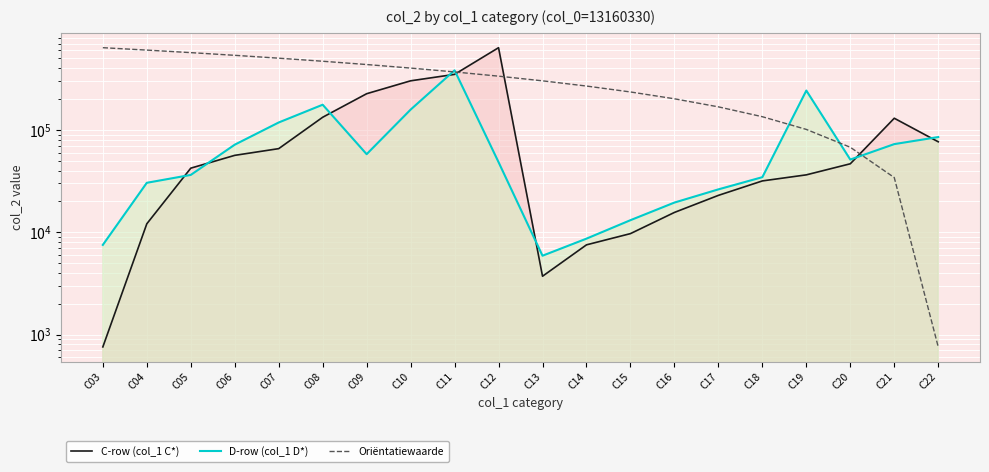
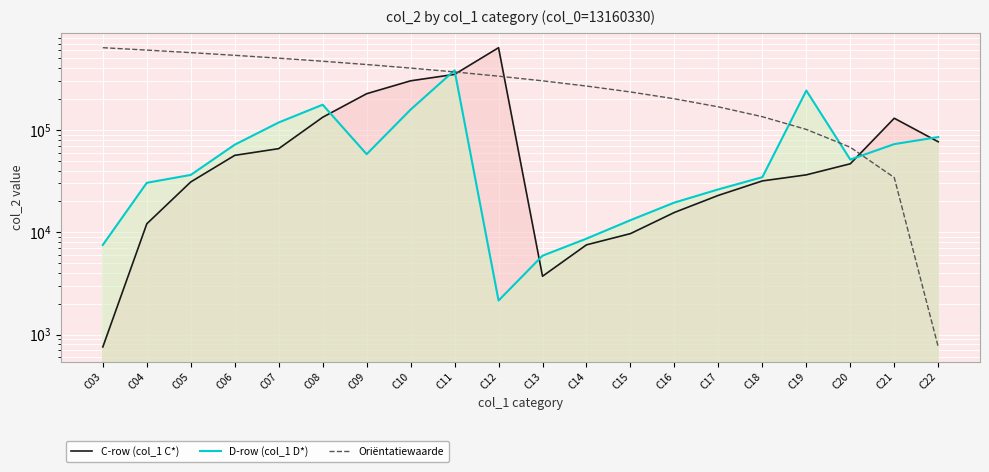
C-row (col_1 C*), C05: 42000 -> 31000
D-row (col_1 D*), C12: 50000 -> 2200
